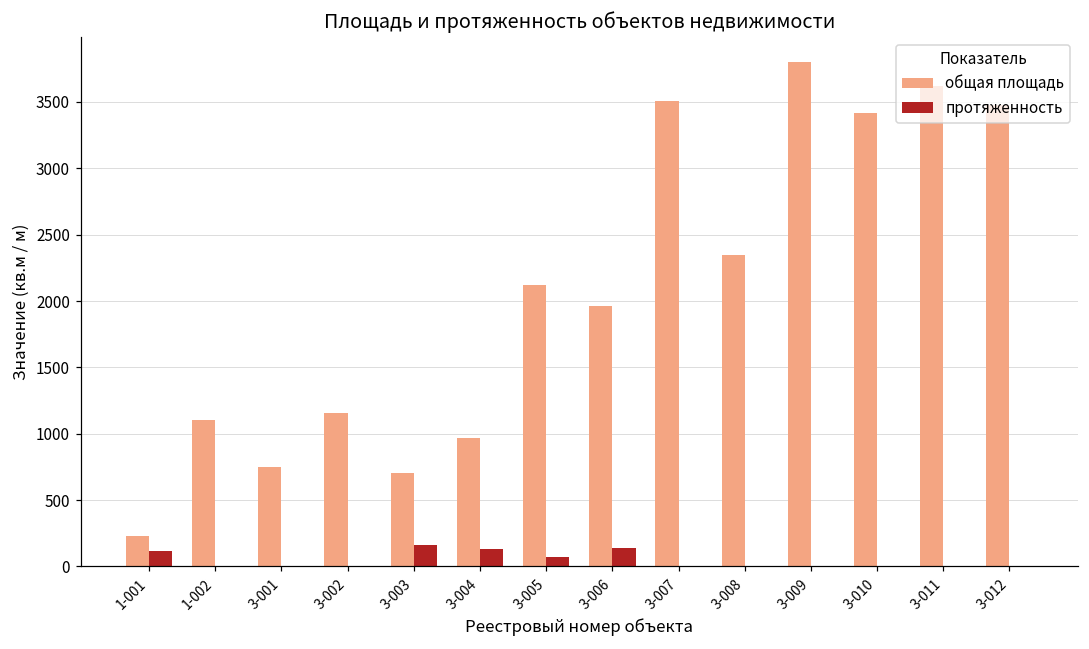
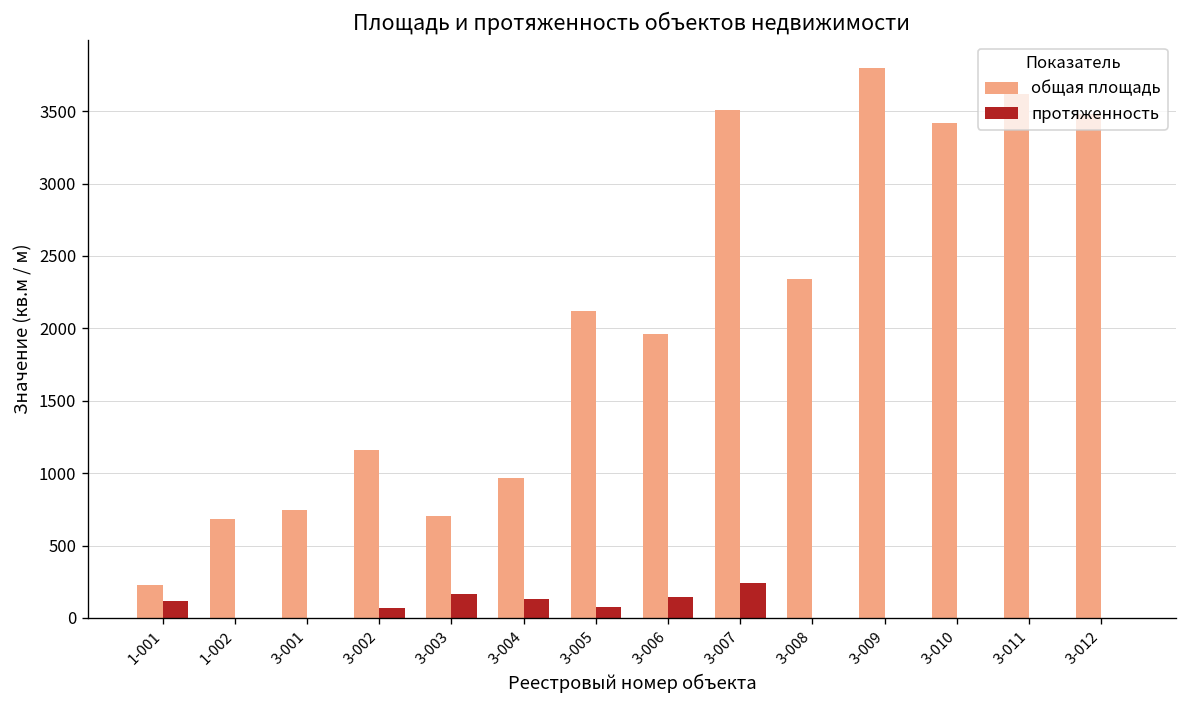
общая площадь, 1-002: 1100 -> 680
протяженность, 3-002: 0 -> 70
протяженность, 3-007: 0 -> 240
